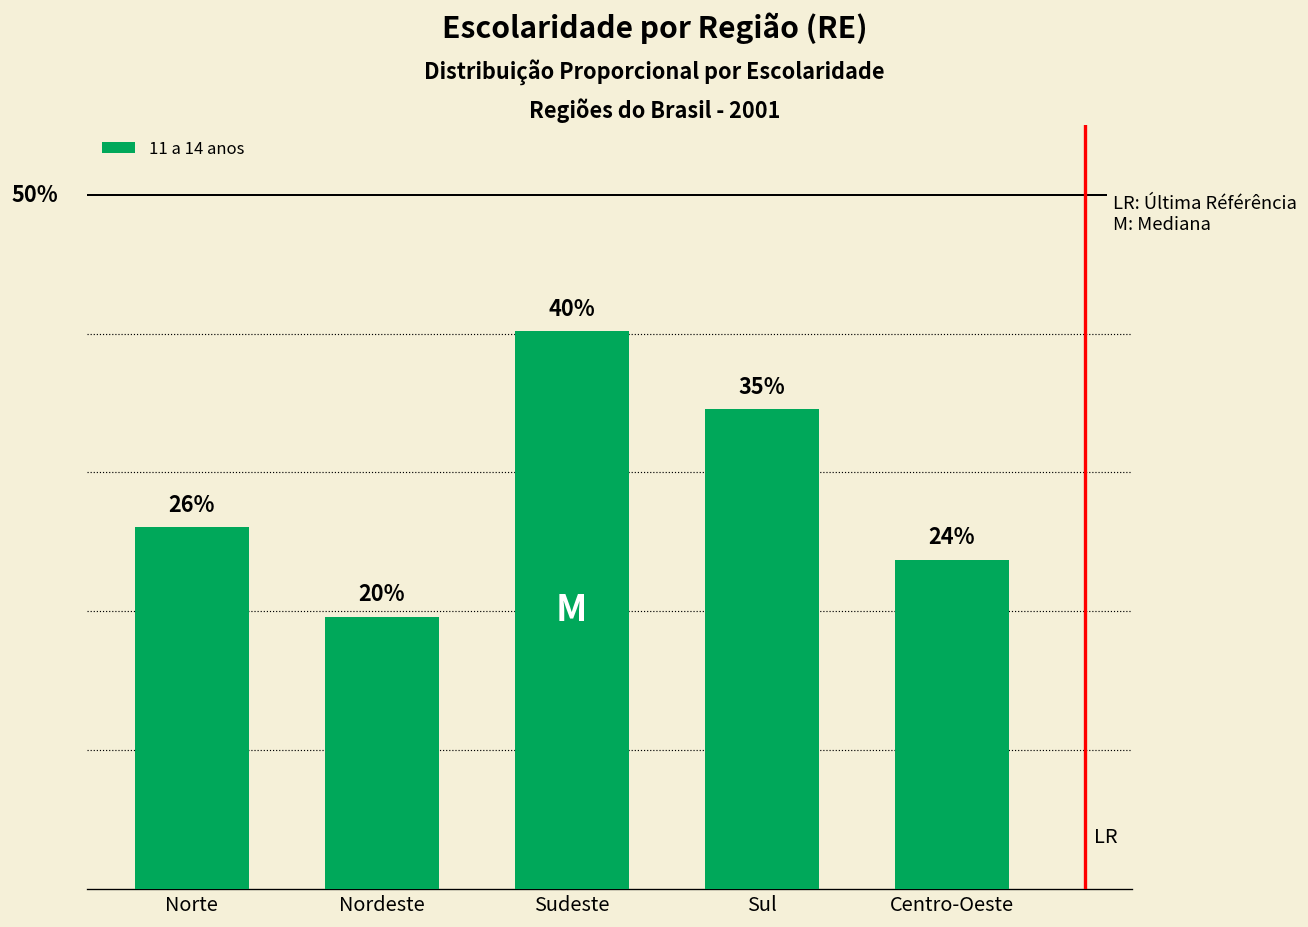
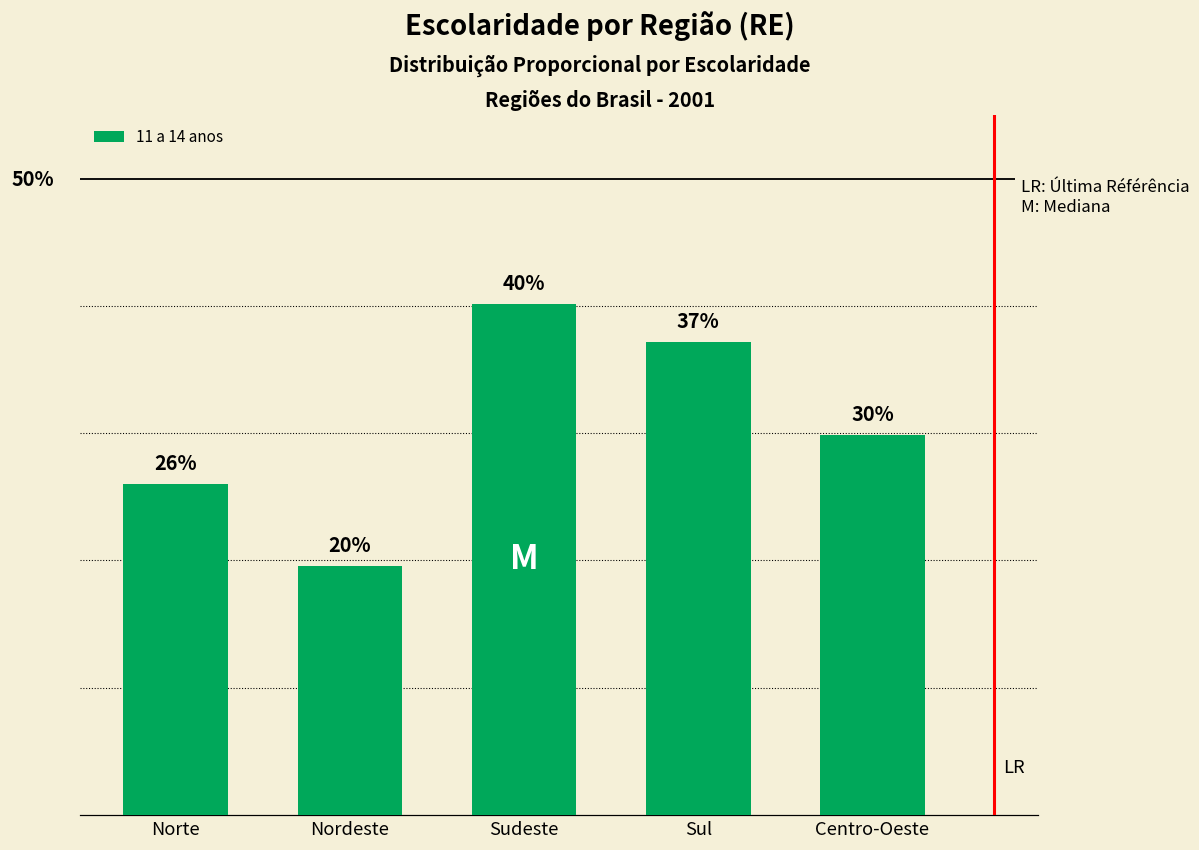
Sul: 35% -> 37%
Centro-Oeste: 24% -> 30%
